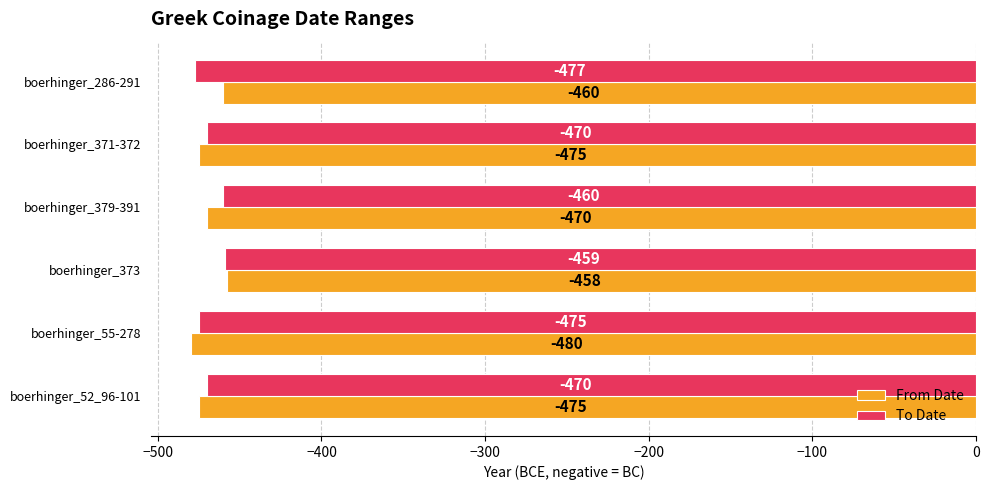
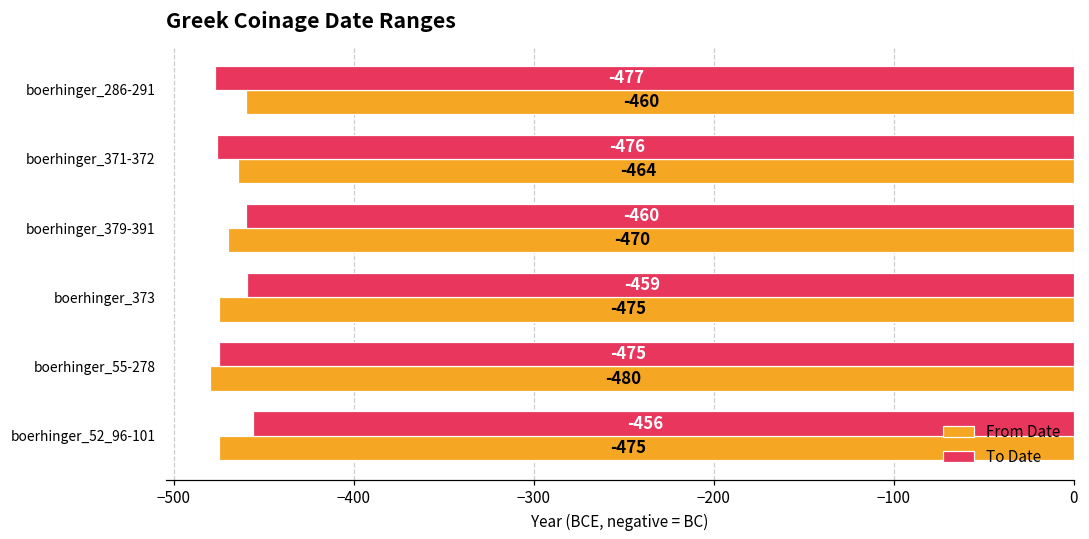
To Date, boerhinger_371-372: -470 -> -476
From Date, boerhinger_371-372: -475 -> -464
From Date, boerhinger_373: -458 -> -475
To Date, boerhinger_52_96-101: -470 -> -456
